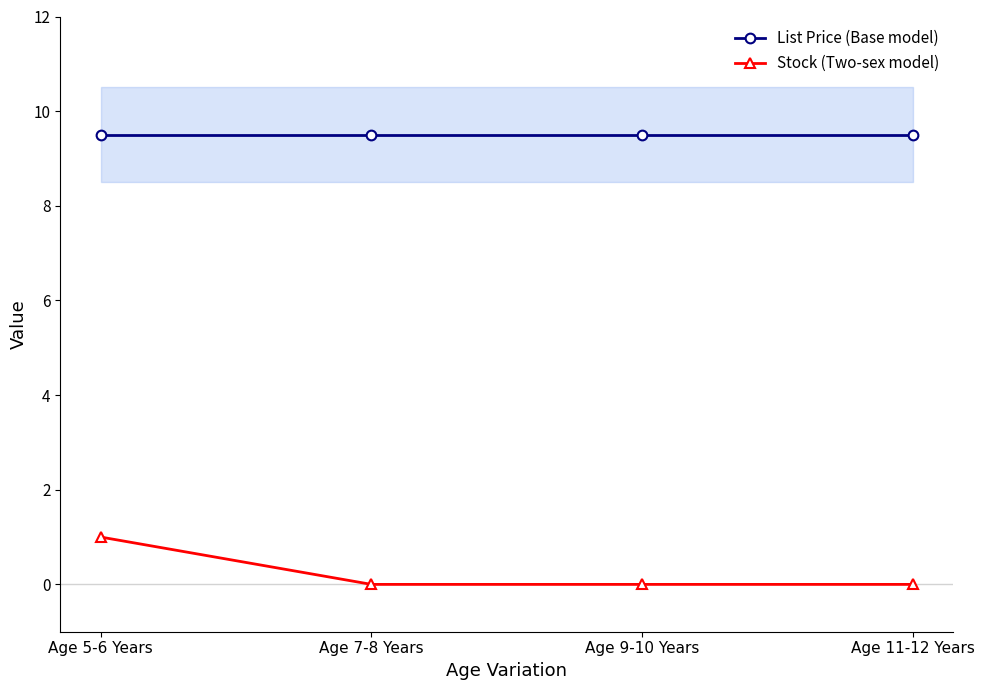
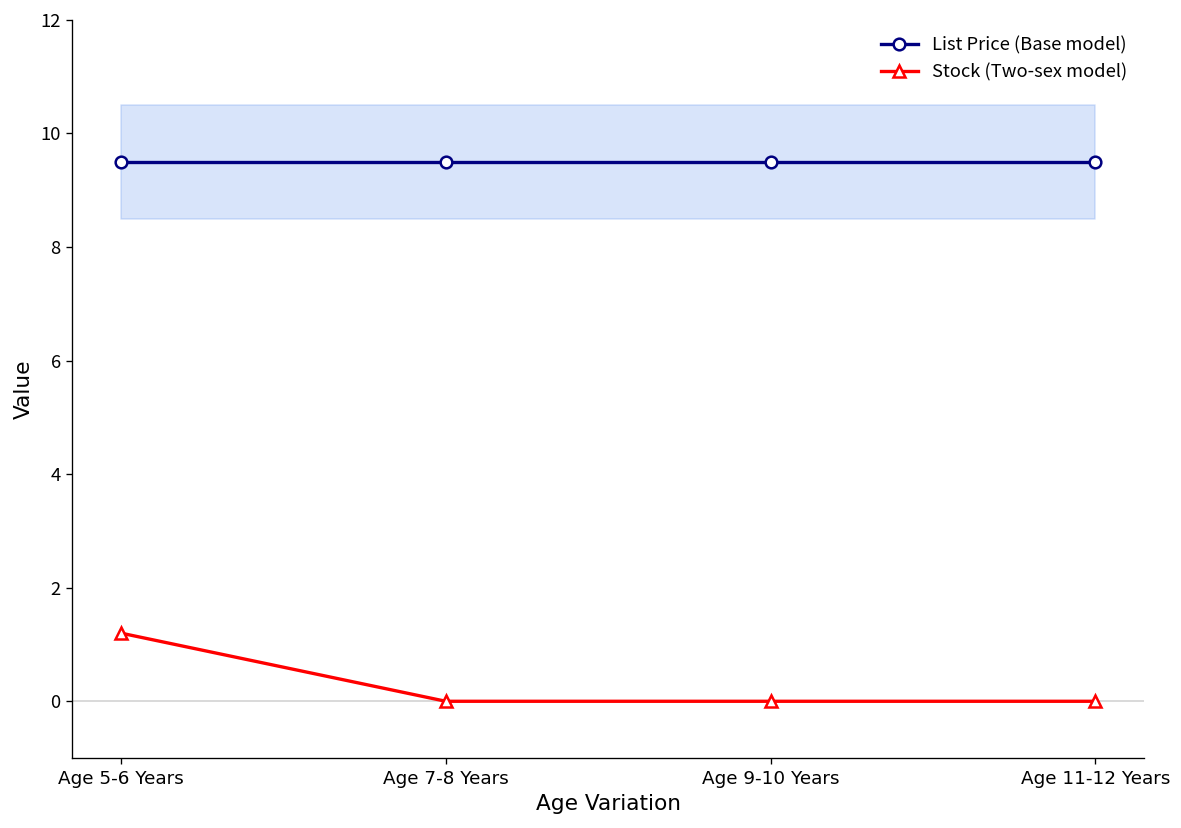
Stock (Two-sex model), Age 5-6 Years: 1.0 -> 1.2
